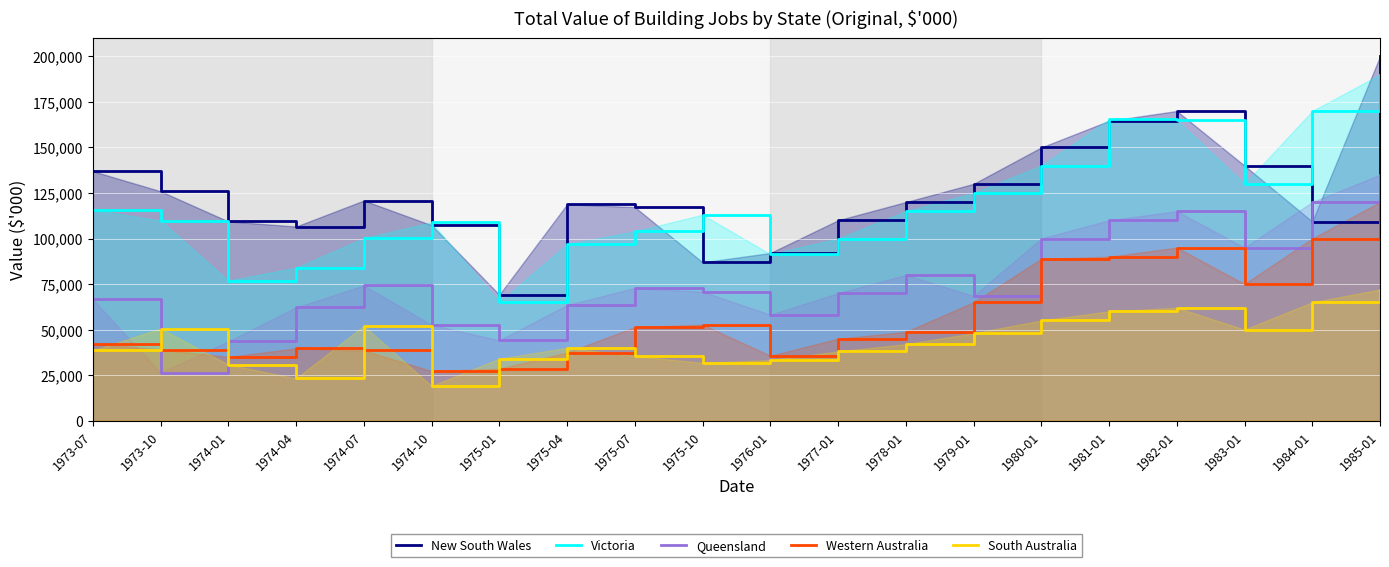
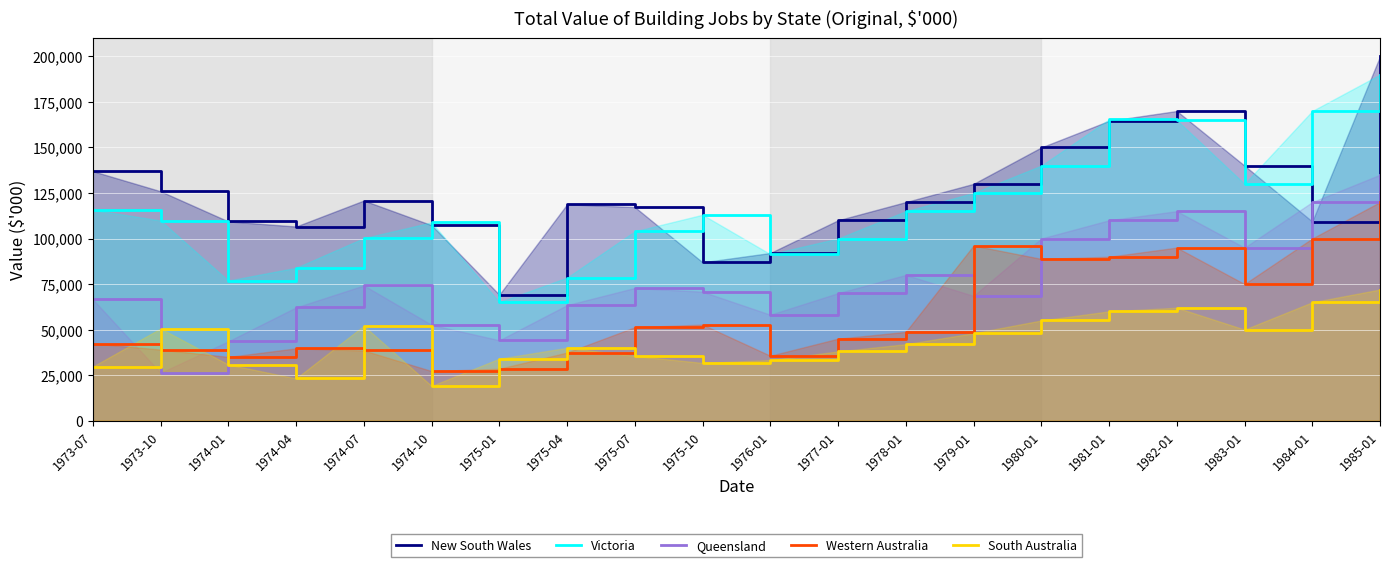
South Australia, 1973-07: 39,000 -> 30,000
Victoria, 1975-04: 97,000 -> 79,000
Western Australia, 1979-01: 65,000 -> 96,000
